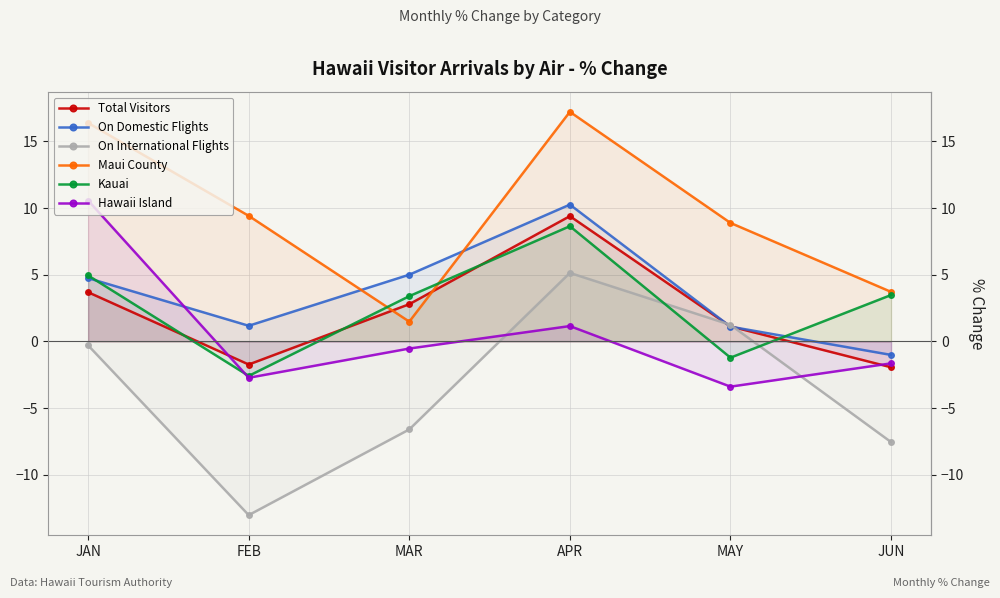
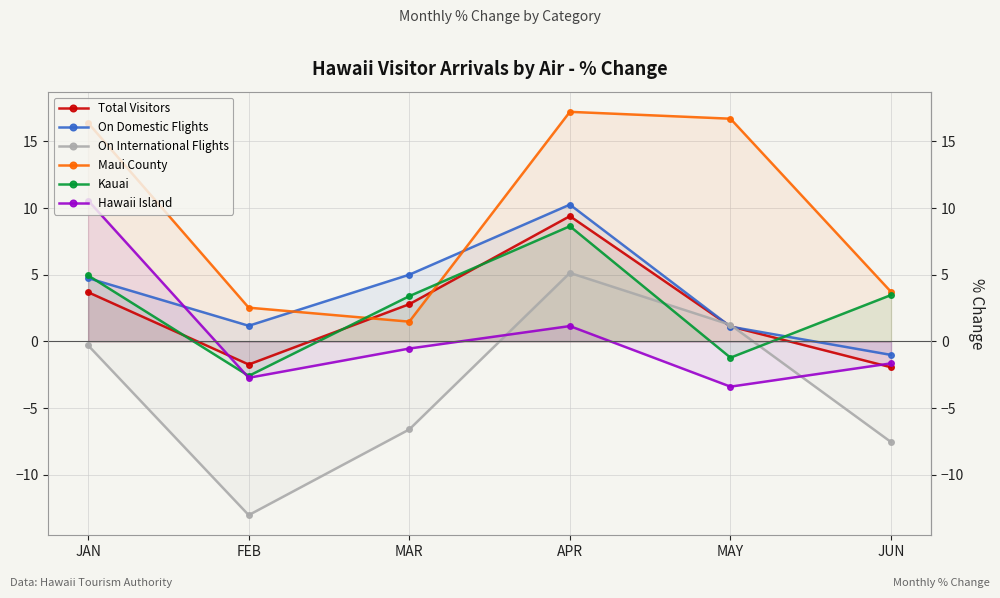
Maui County, FEB: 9.4 -> 2.5
Maui County, MAY: 8.9 -> 16.7
